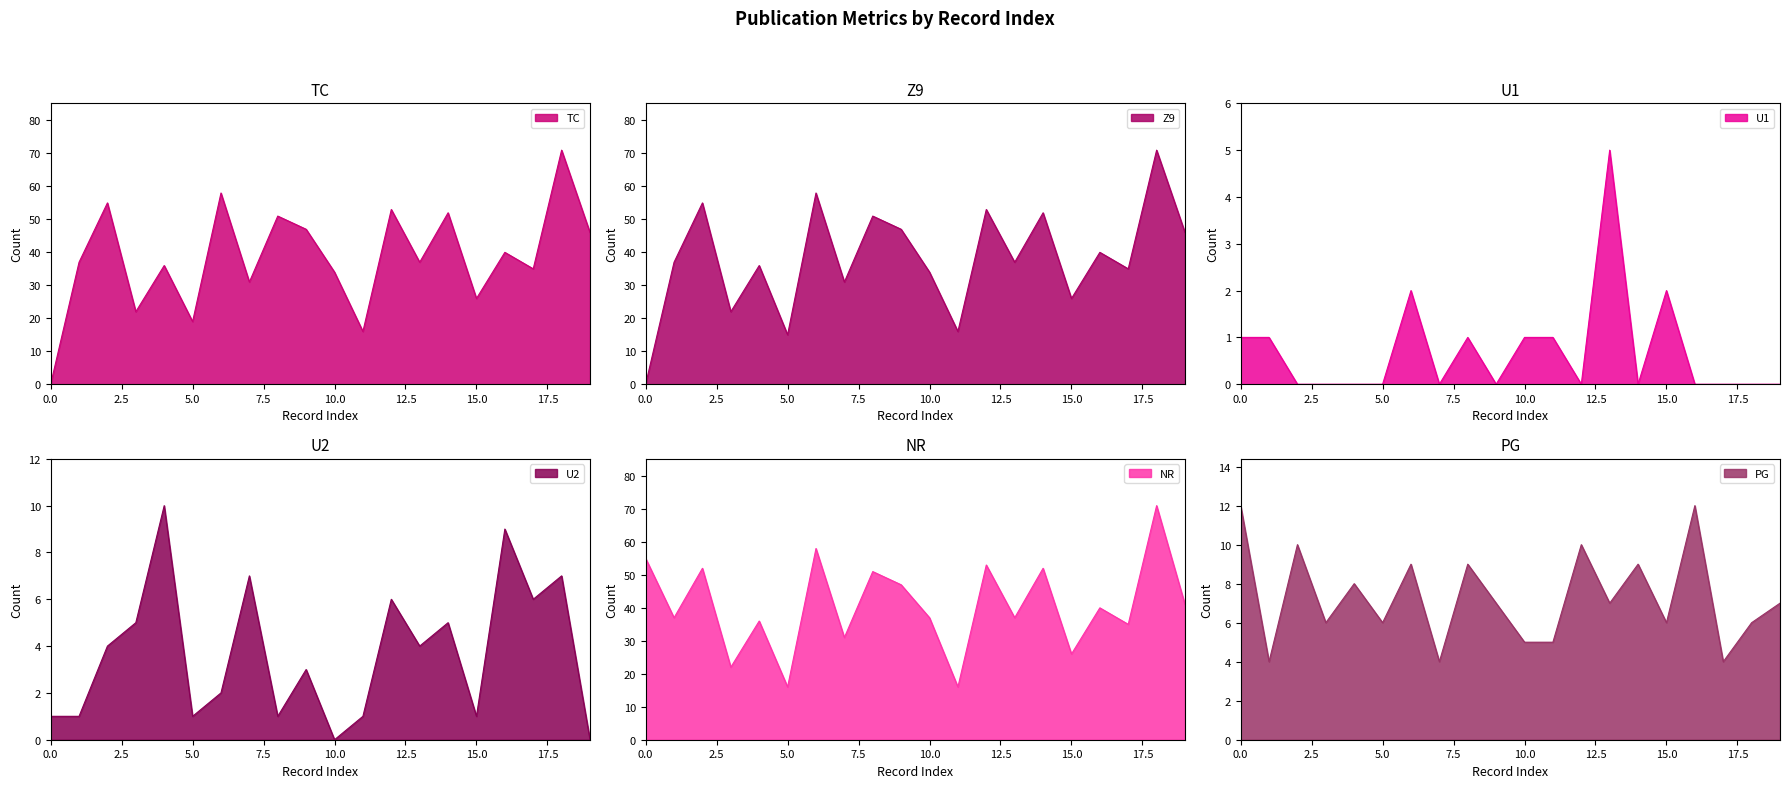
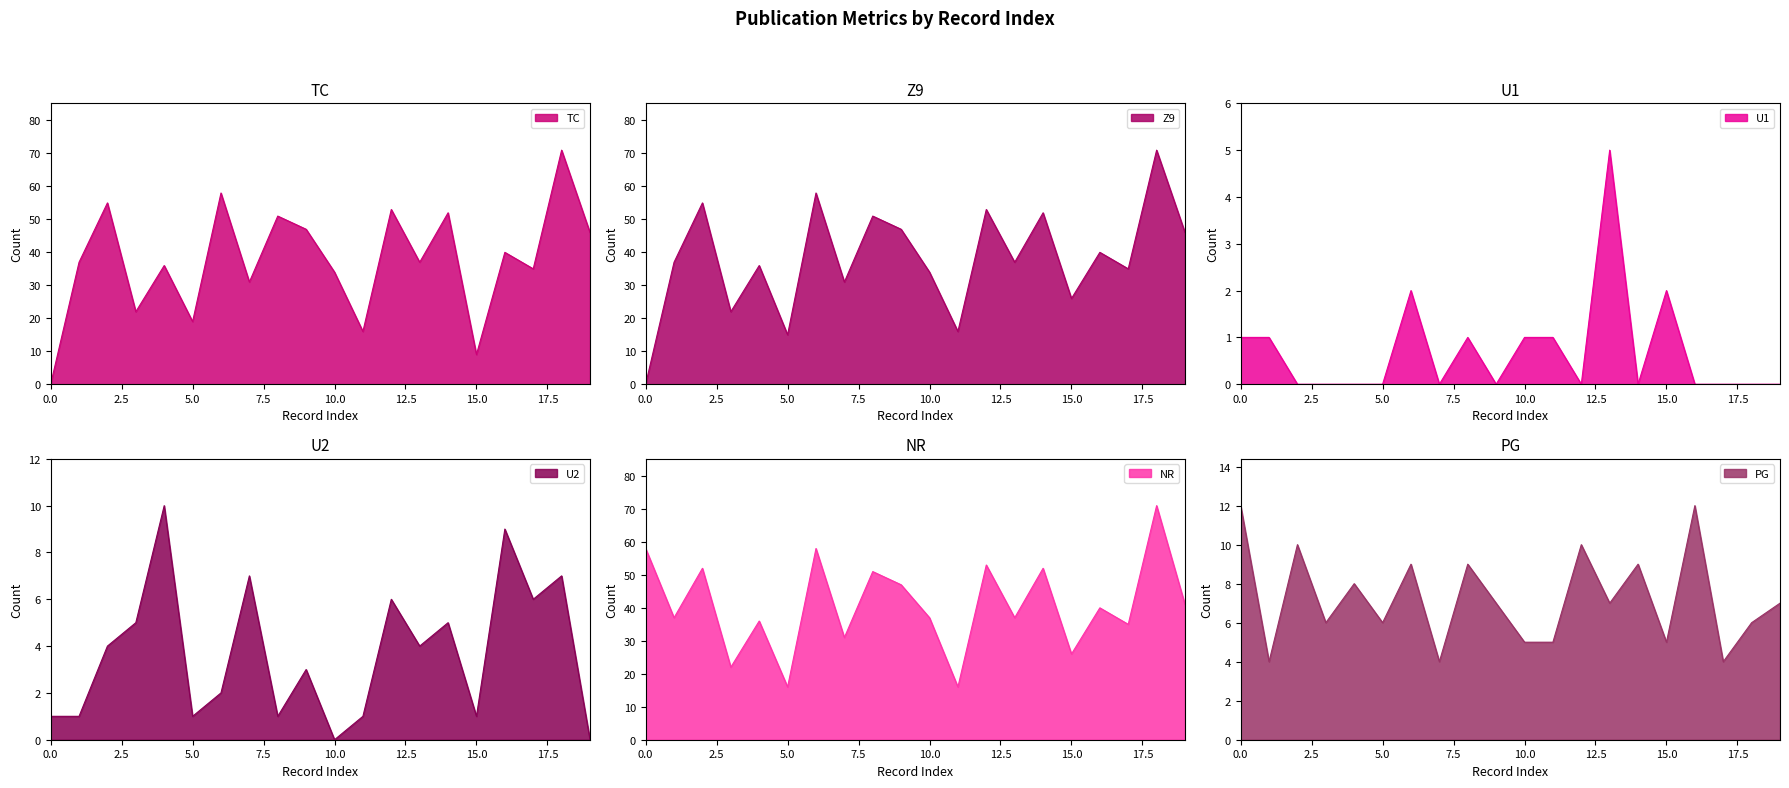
TC, 15.0: 26 -> 9
NR, 0.0: 55 -> 58
PG, 15.0: 6 -> 5
